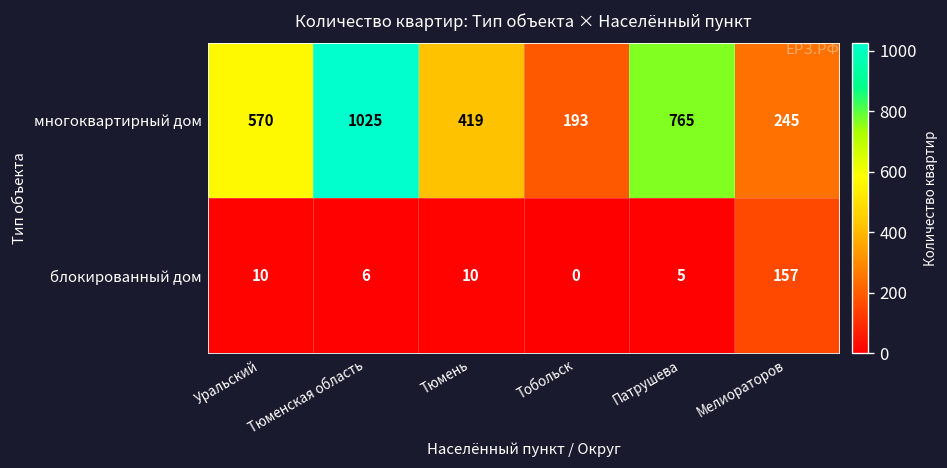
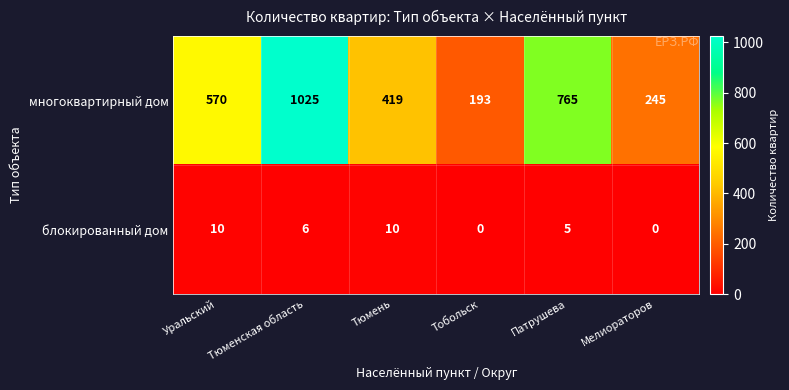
блокированный дом, Мелиораторов: 157 -> 0
